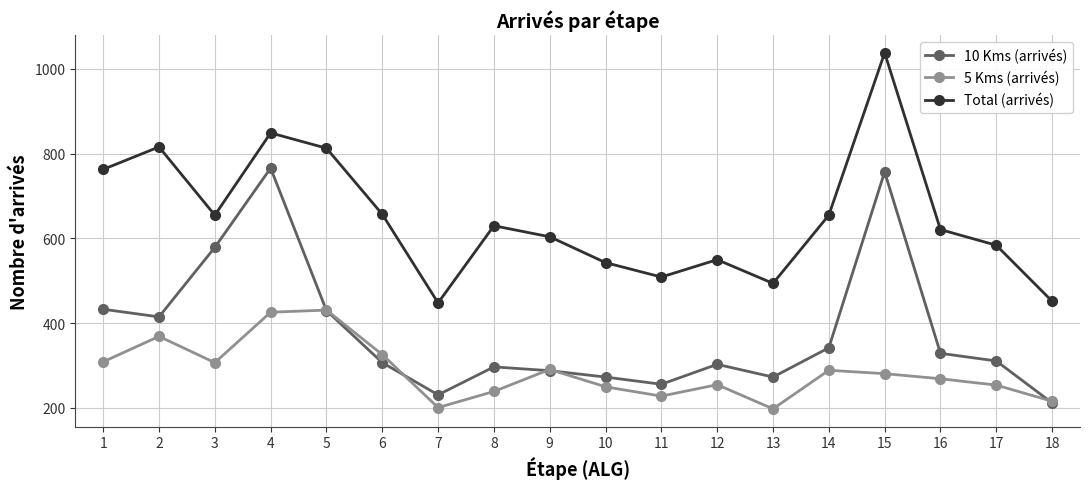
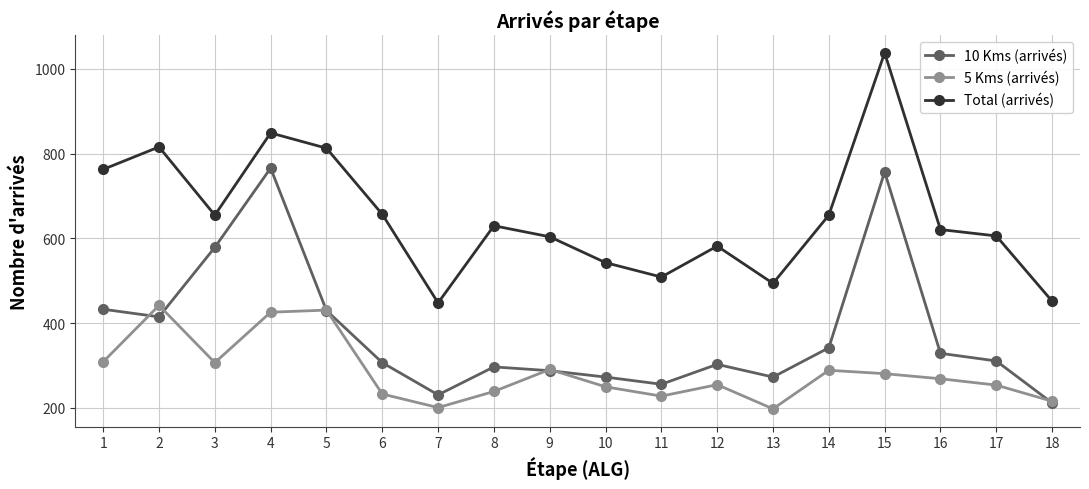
5 Kms (arrivés), 2: 370 -> 440
5 Kms (arrivés), 6: 330 -> 230
Total (arrivés), 12: 550 -> 580
Total (arrivés), 17: 580 -> 610
